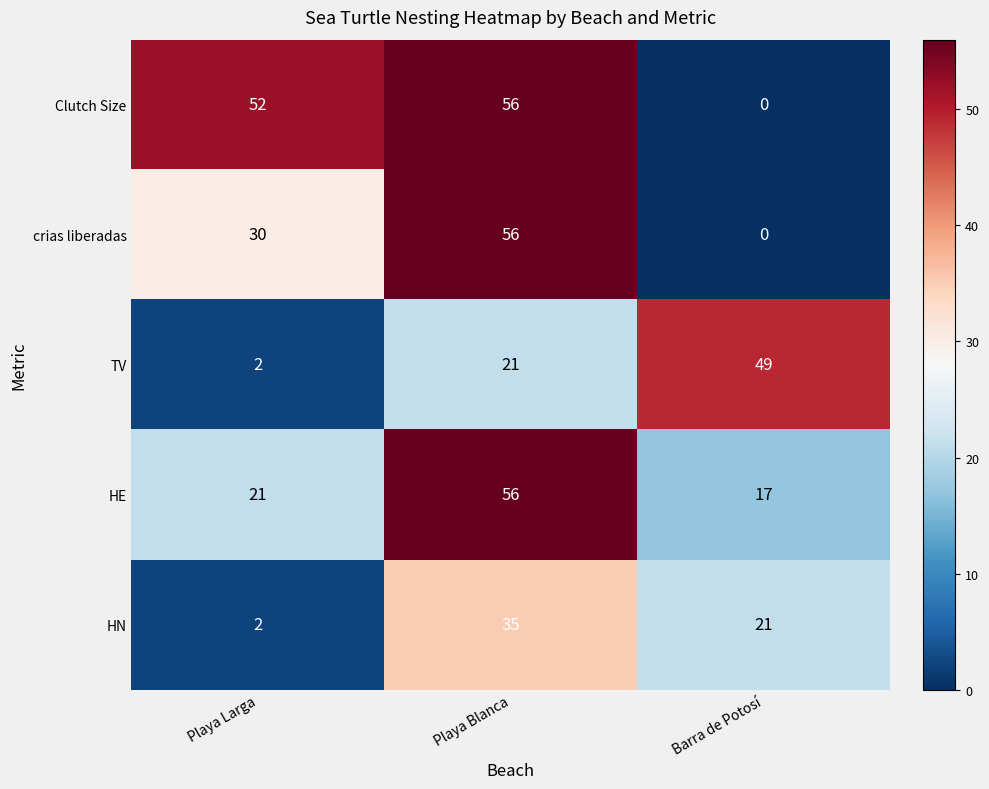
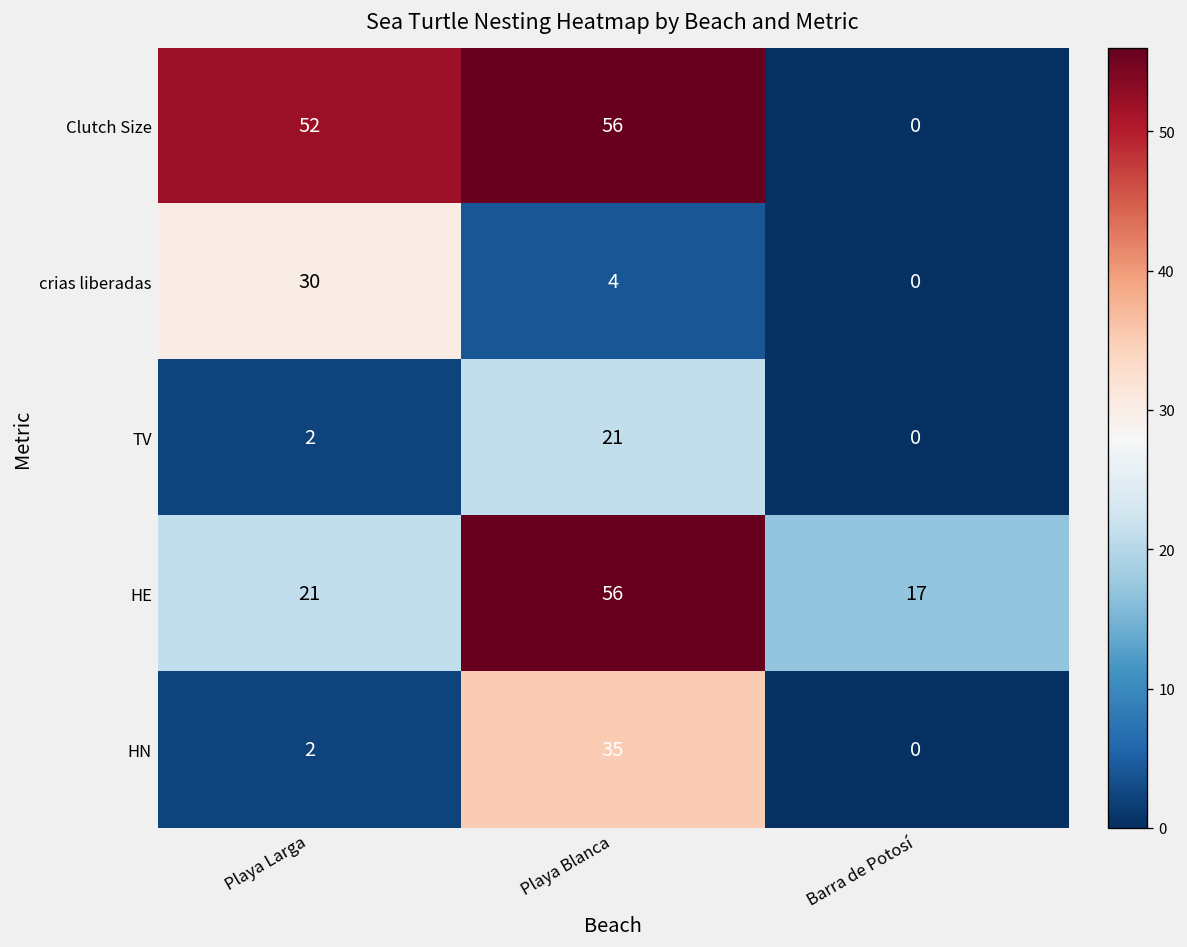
crias liberadas, Playa Blanca: 56 -> 4
TV, Barra de Potosí: 49 -> 0
HN, Barra de Potosí: 21 -> 0
